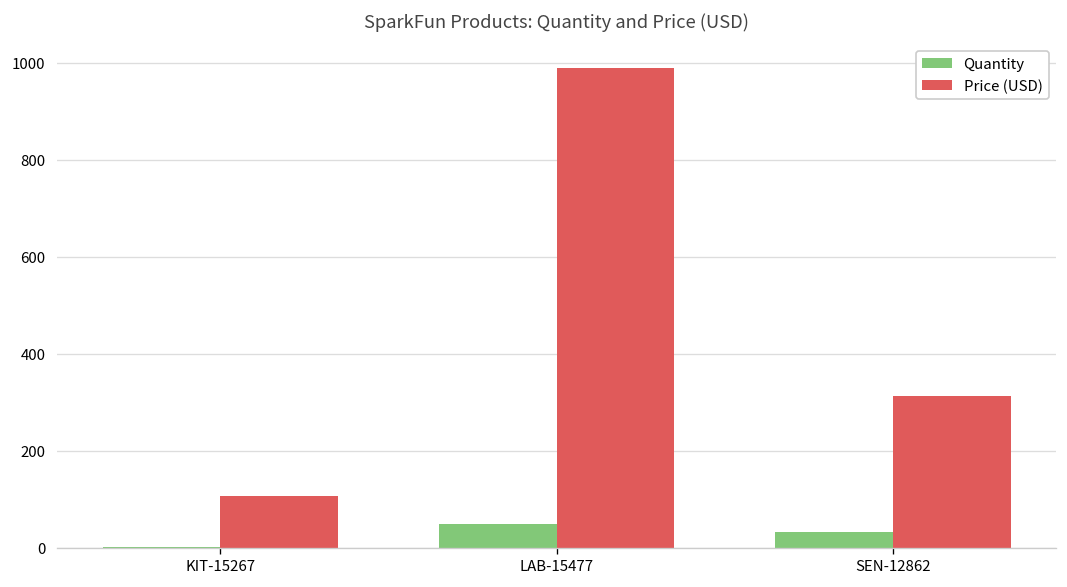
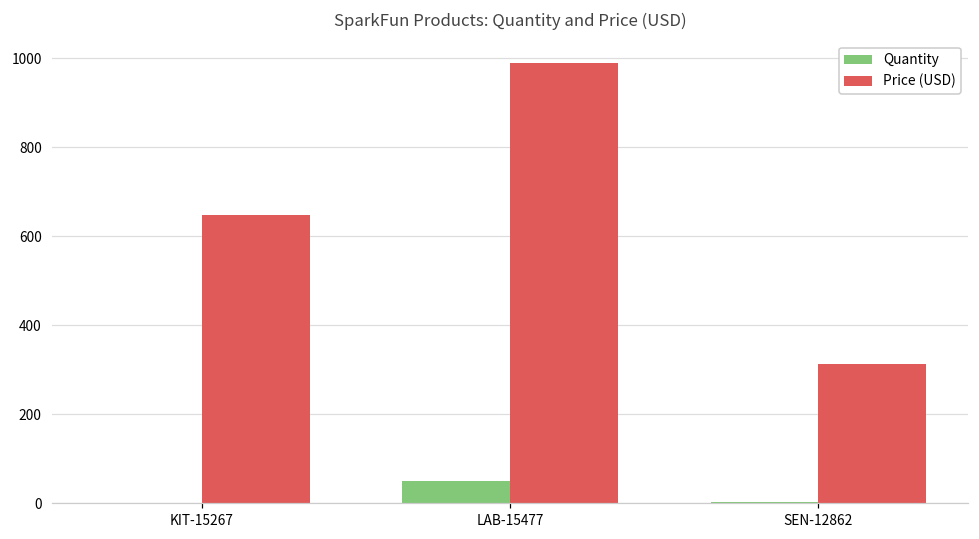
Price (USD), KIT-15267: 110 -> 650
Quantity, SEN-12862: 30 -> 0
